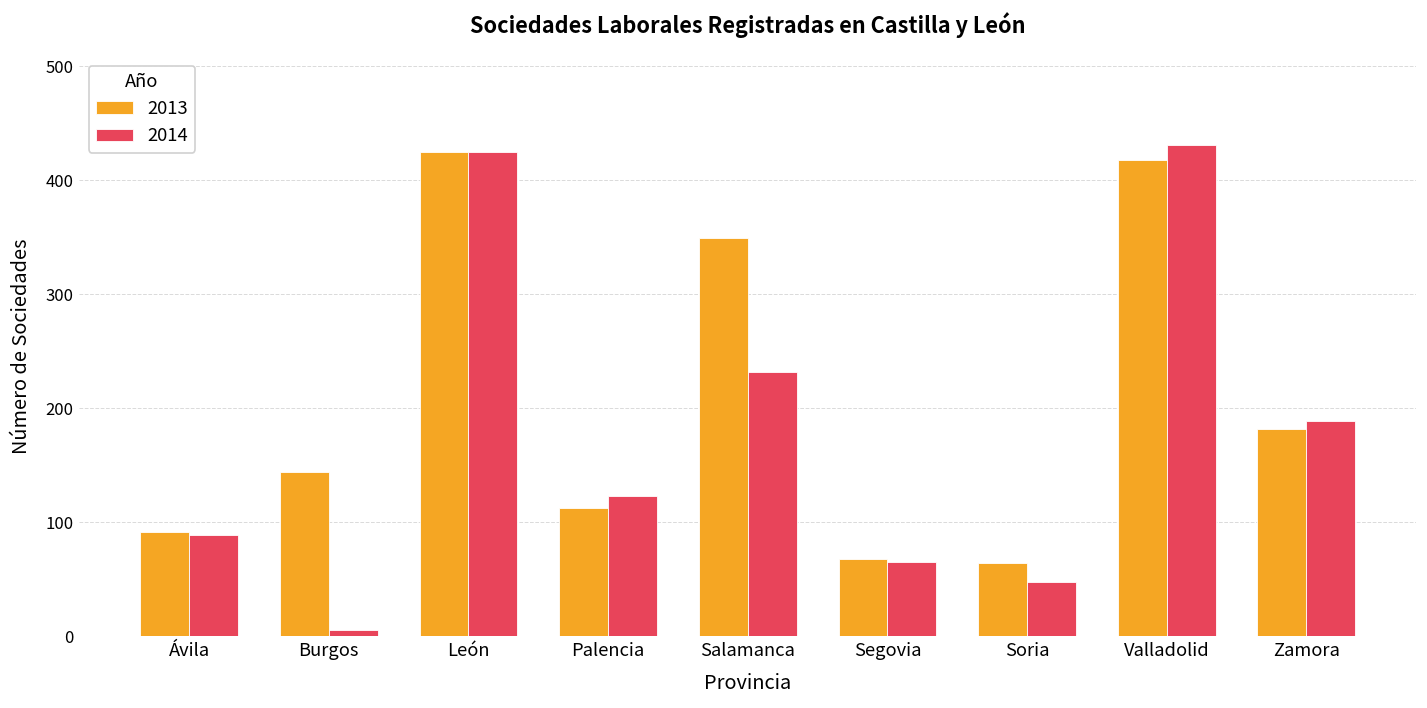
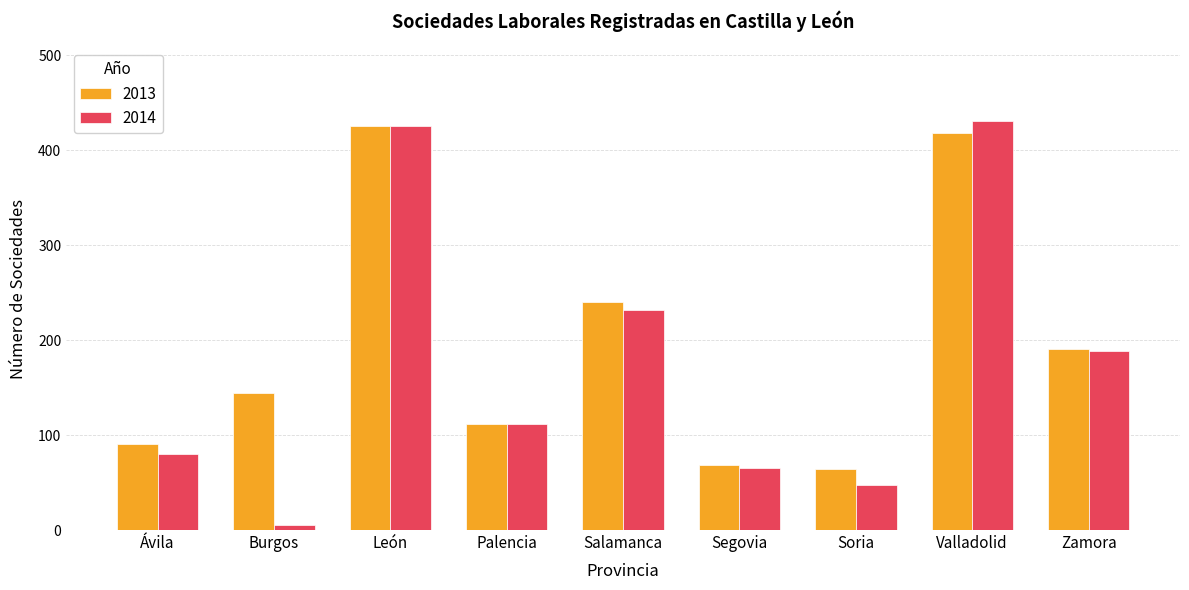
2014, Ávila: 90 -> 80
2014, Palencia: 120 -> 110
2013, Salamanca: 350 -> 240
2013, Zamora: 180 -> 190
